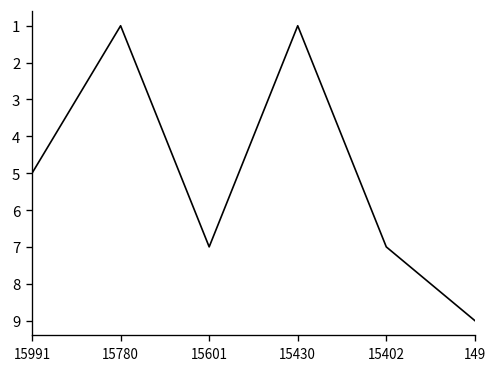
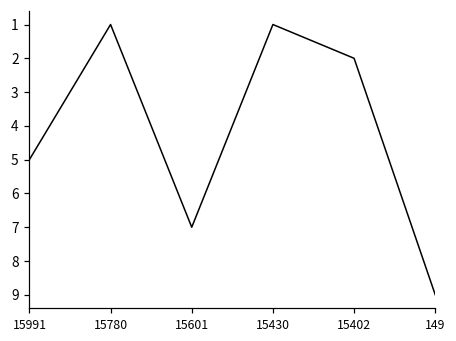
15402: 7 -> 2
